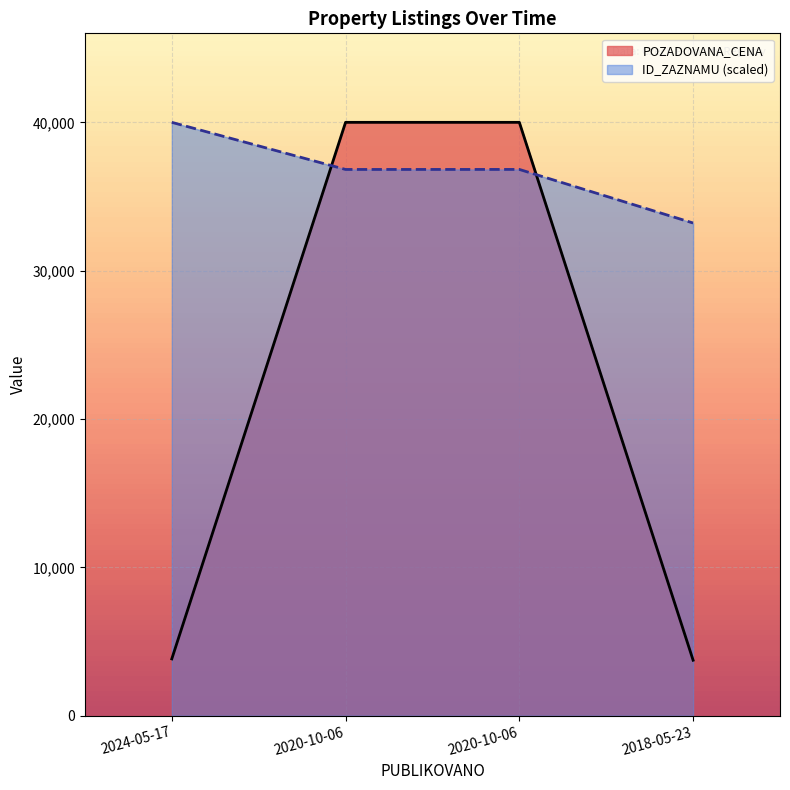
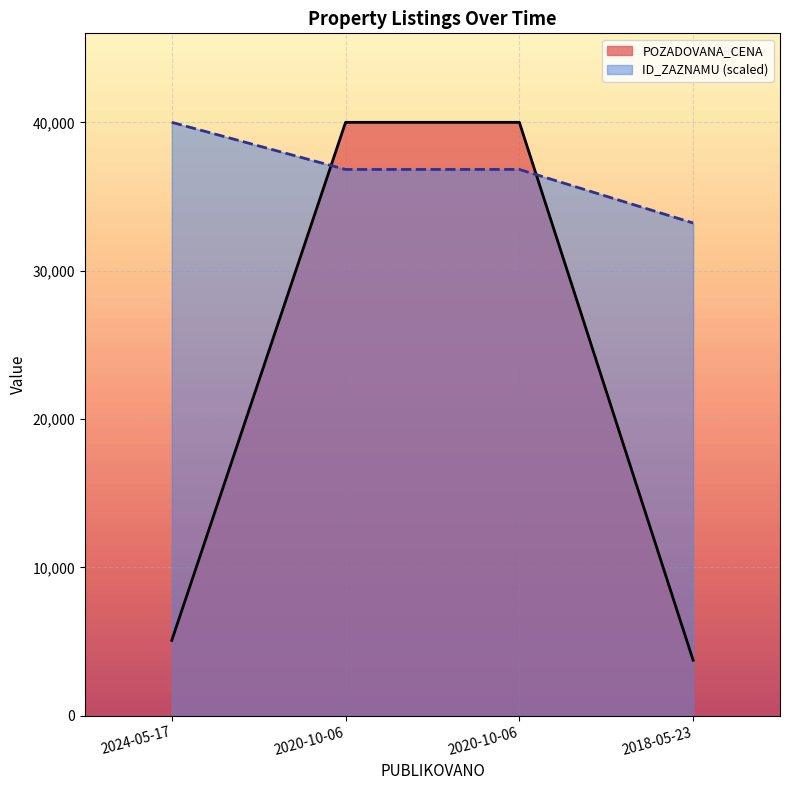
POZADOVANA_CENA, 2024-05-17: 3,800 -> 5,100
